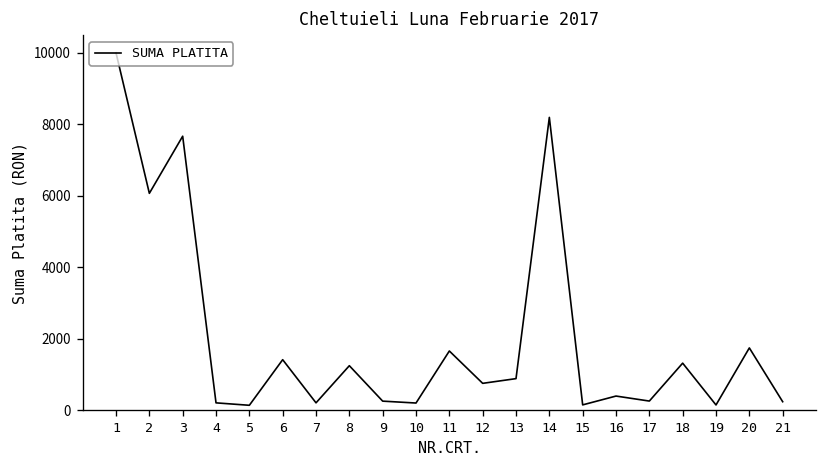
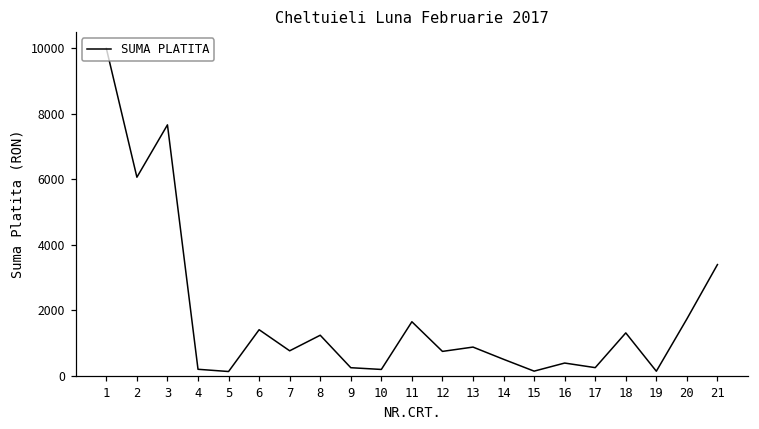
7: 200 -> 800
14: 8200 -> 500
21: 200 -> 3400
